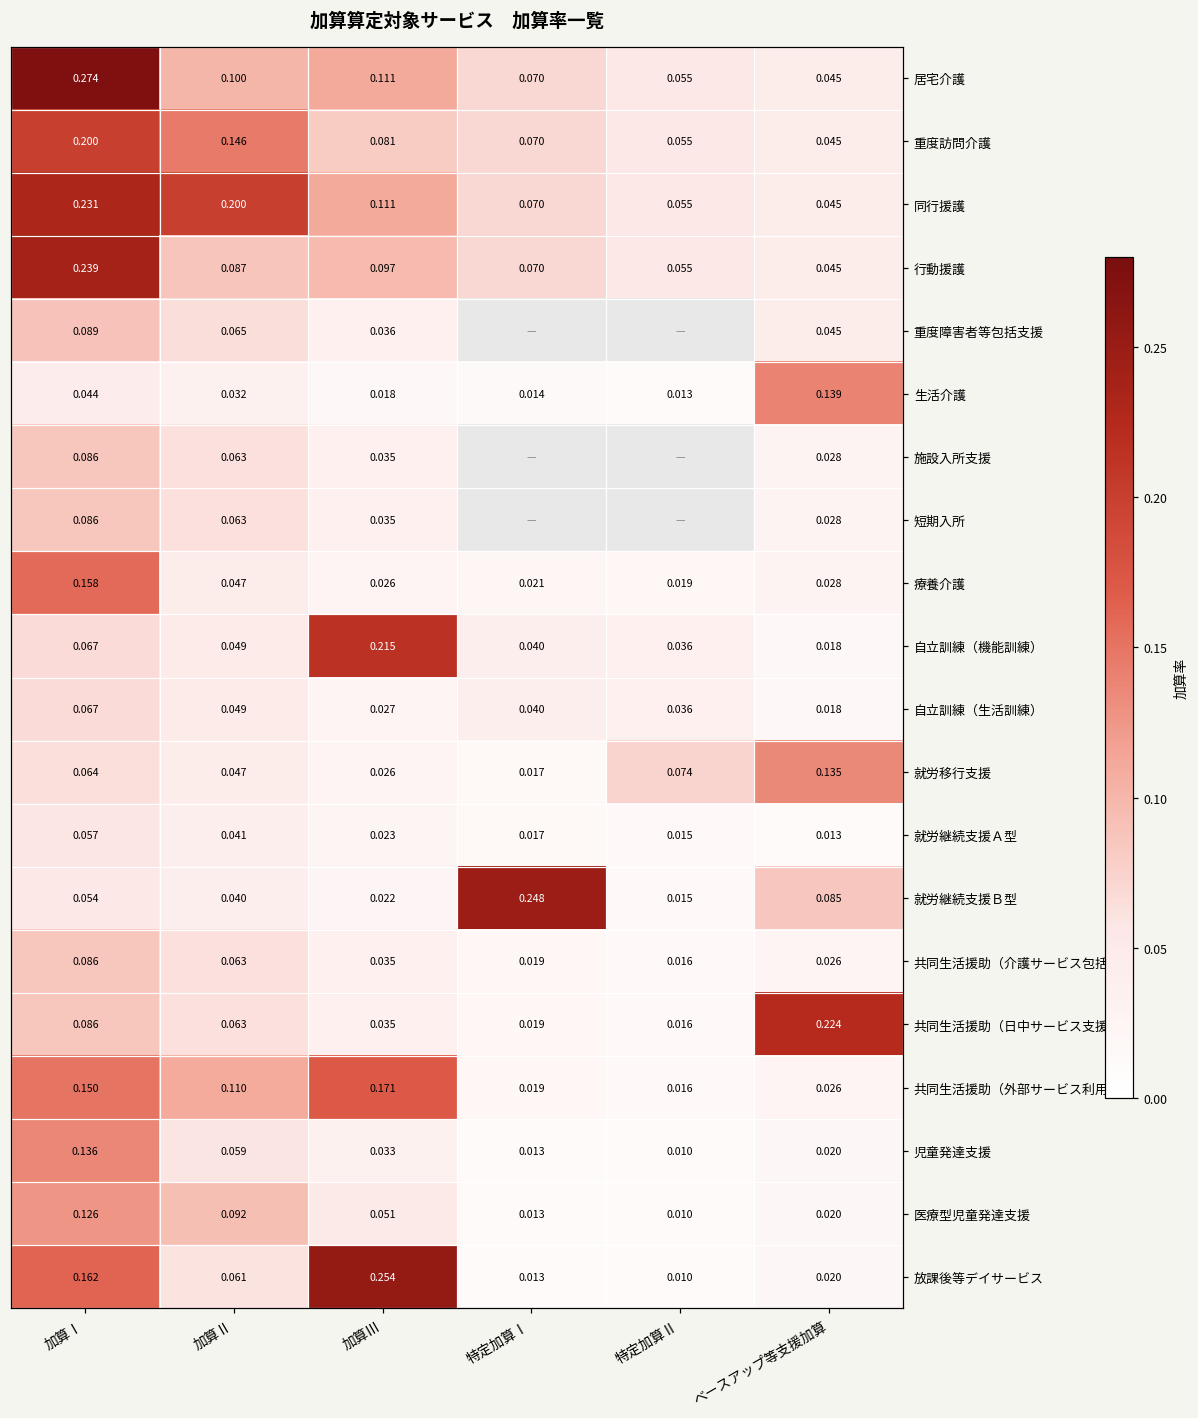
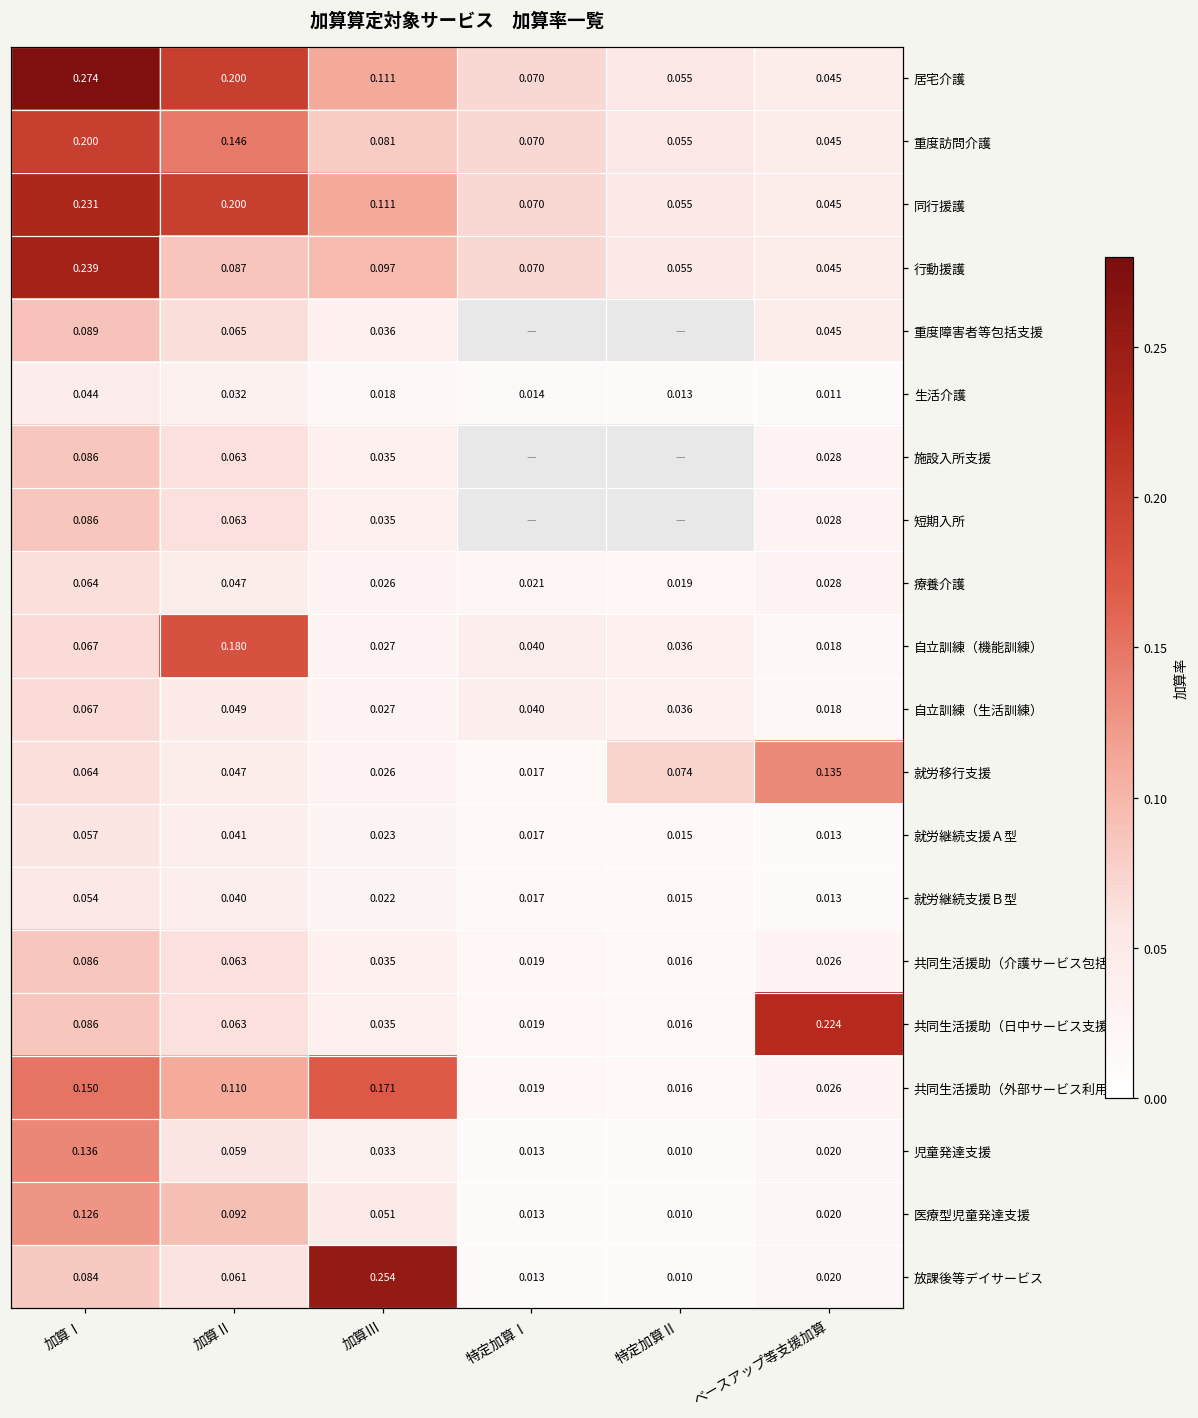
居宅介護, 加算Ⅱ: 0.100 -> 0.200
生活介護, ベースアップ等支援加算: 0.139 -> 0.011
療養介護, 加算Ⅰ: 0.158 -> 0.064
自立訓練（機能訓練）, 加算Ⅱ: 0.049 -> 0.180
自立訓練（機能訓練）, 加算Ⅲ: 0.215 -> 0.027
就労継続支援Ｂ型, 特定加算Ⅰ: 0.248 -> 0.017
就労継続支援Ｂ型, ベースアップ等支援加算: 0.085 -> 0.013
放課後等デイサービス, 加算Ⅰ: 0.162 -> 0.084
